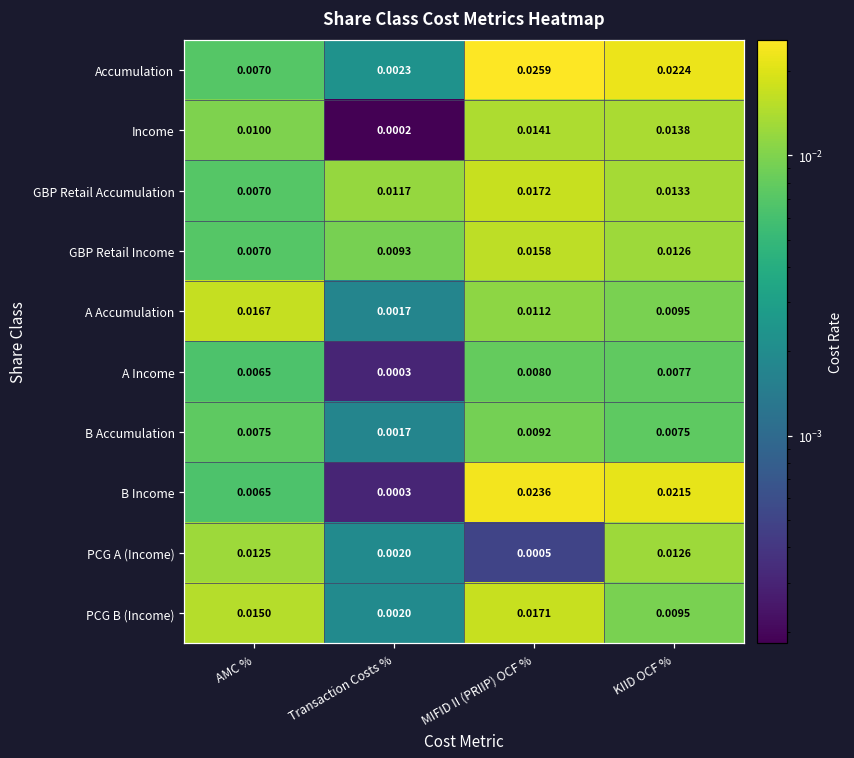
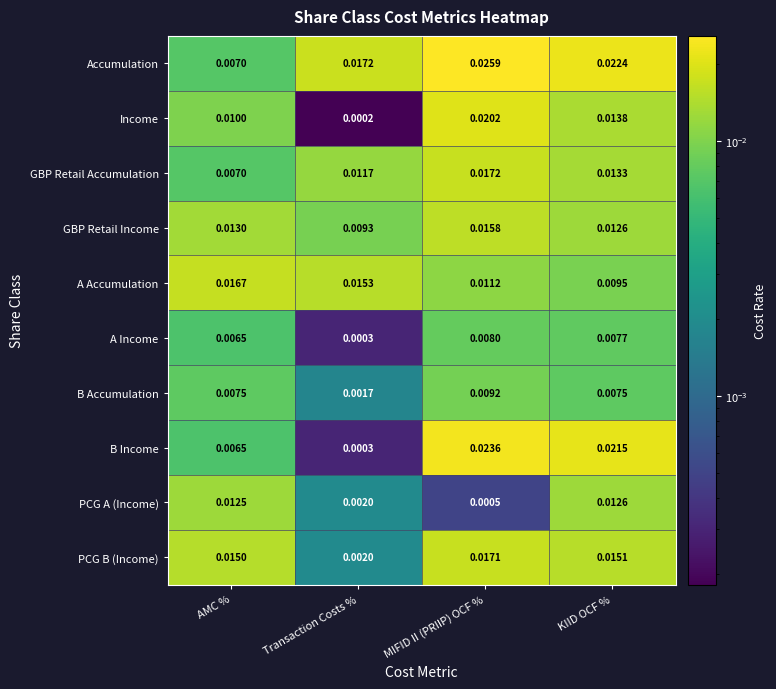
Accumulation, Transaction Costs %: 0.0023 -> 0.0172
Income, MIFID II (PRIIP) OCF %: 0.0141 -> 0.0202
GBP Retail Income, AMC %: 0.0070 -> 0.0130
A Accumulation, Transaction Costs %: 0.0017 -> 0.0153
PCG B (Income), KIID OCF %: 0.0095 -> 0.0151
